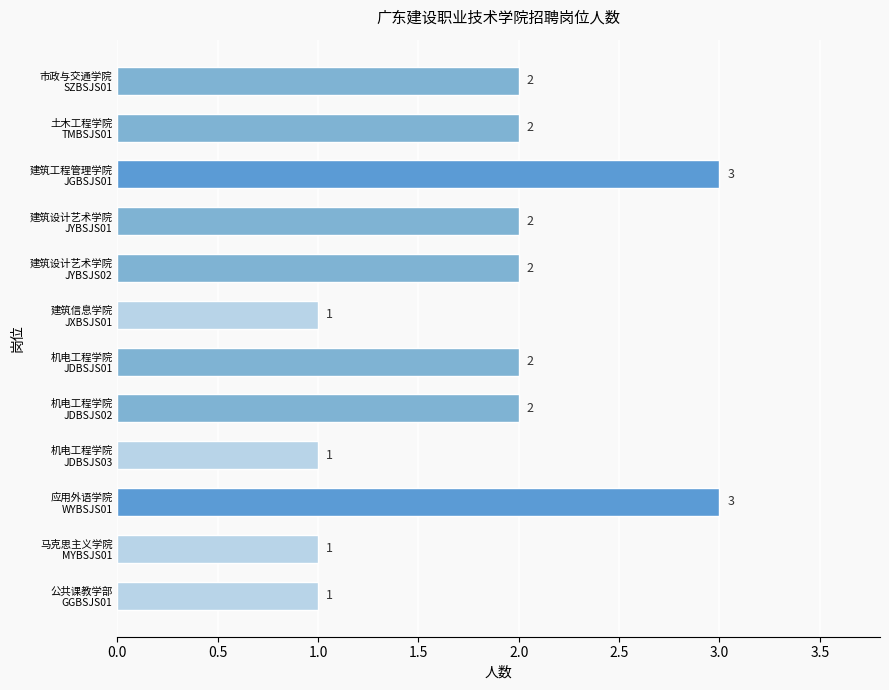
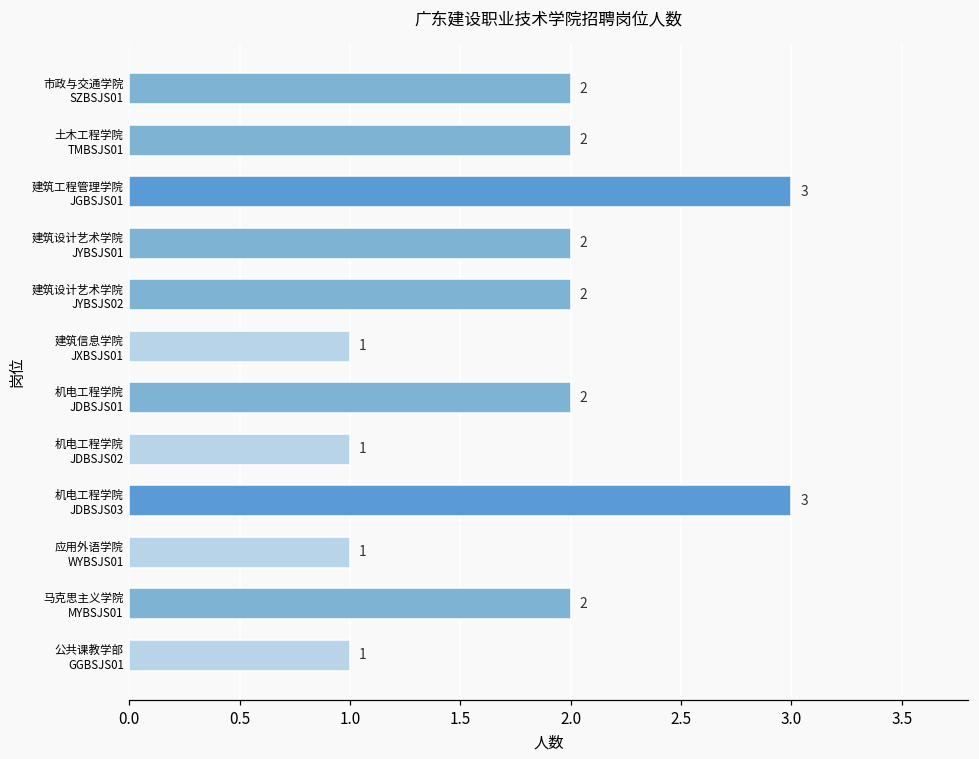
机电工程学院 JDBSJS02: 2 -> 1
机电工程学院 JDBSJS03: 1 -> 3
应用外语学院 WYBSJS01: 3 -> 1
马克思主义学院 MYBSJS01: 1 -> 2
